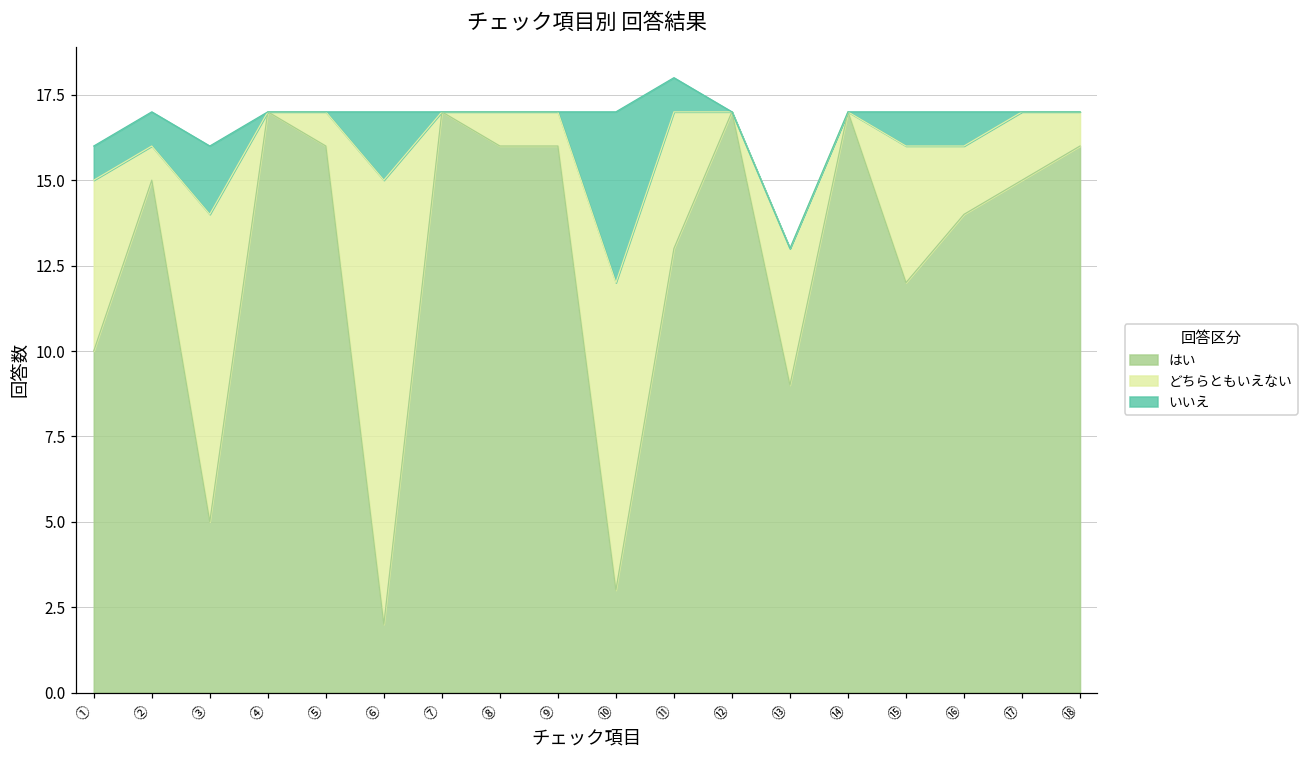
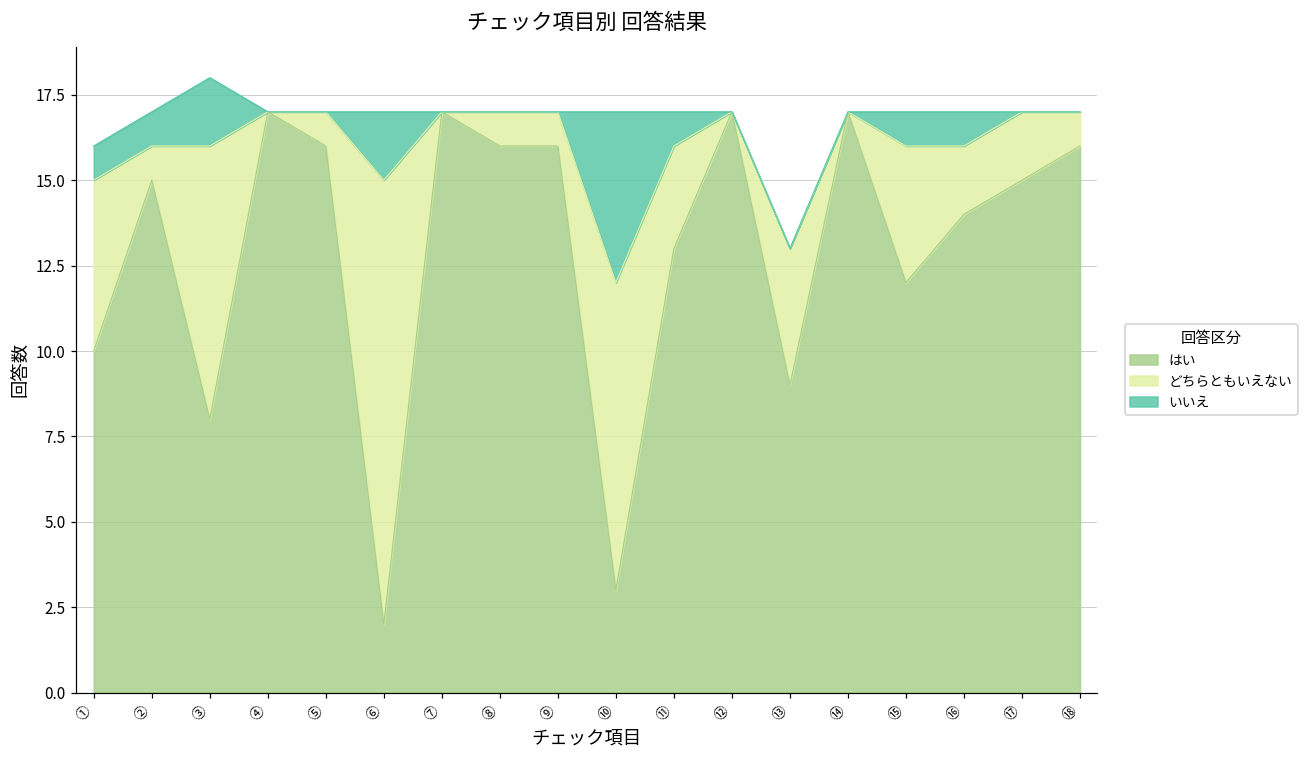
はい, ③: 5 -> 8
どちらともいえない, ③: 9 -> 8
どちらともいえない, ⑪: 4 -> 3
